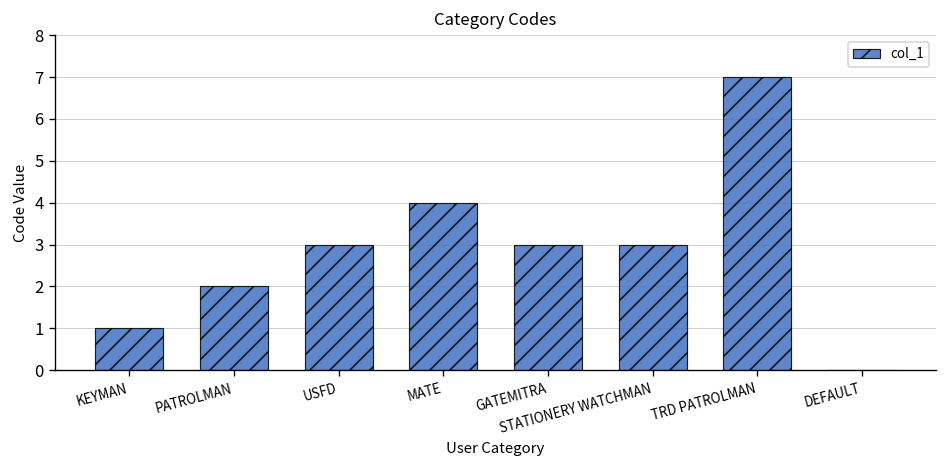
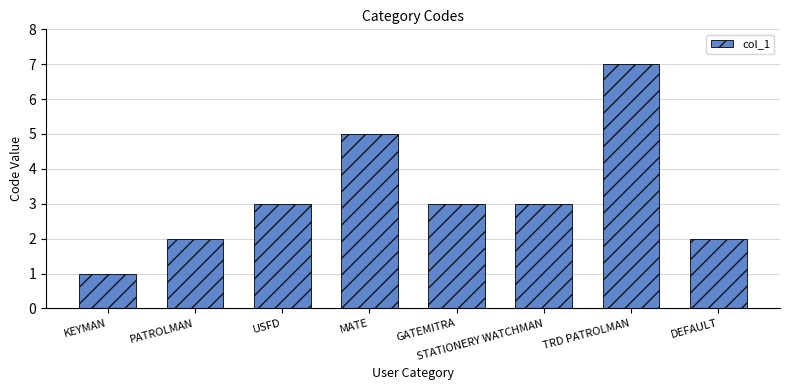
MATE: 4 -> 5
DEFAULT: 0 -> 2
